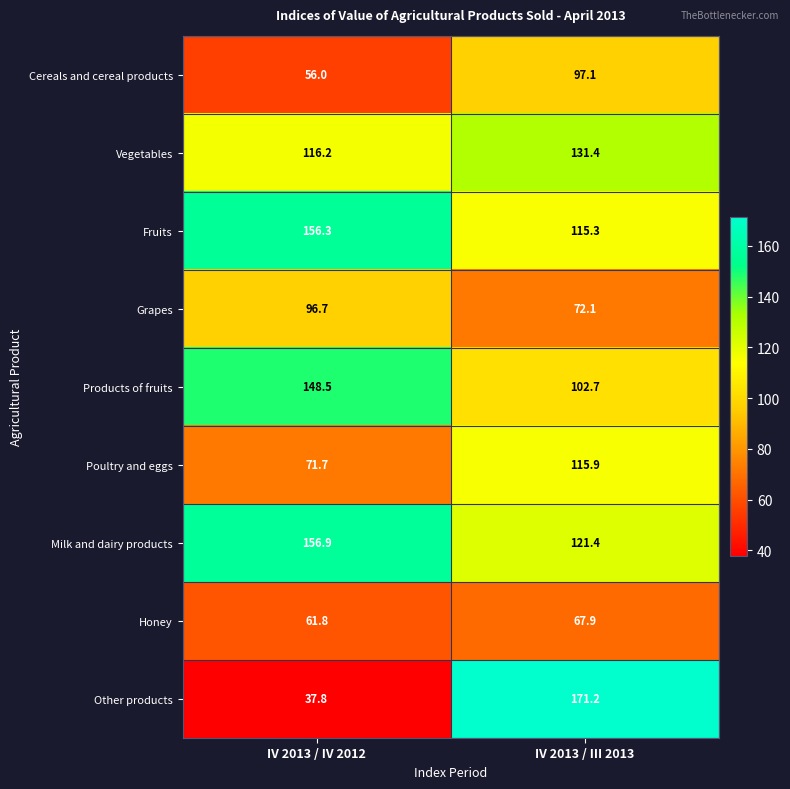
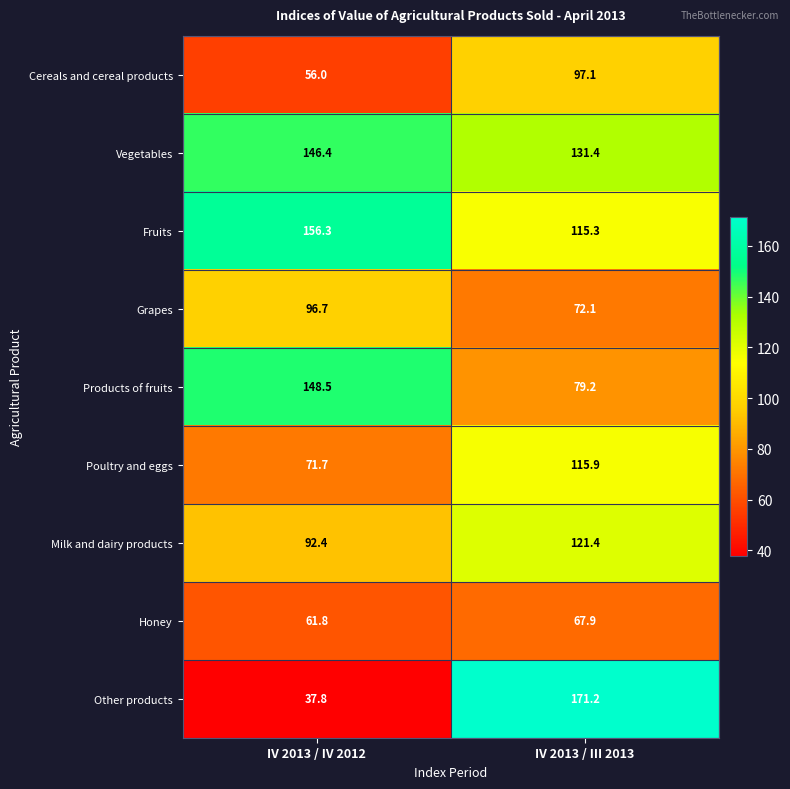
Vegetables, IV 2013 / IV 2012: 116.2 -> 146.4
Products of fruits, IV 2013 / III 2013: 102.7 -> 79.2
Milk and dairy products, IV 2013 / IV 2012: 156.9 -> 92.4
